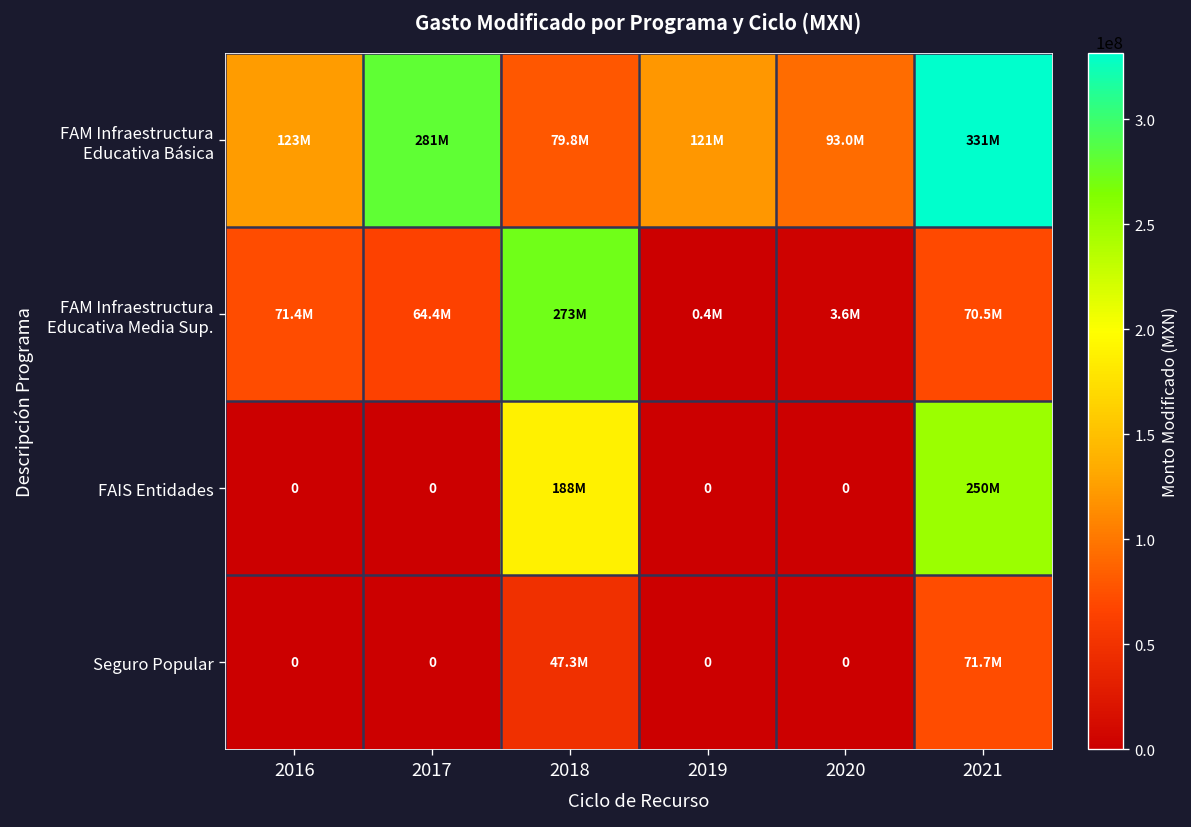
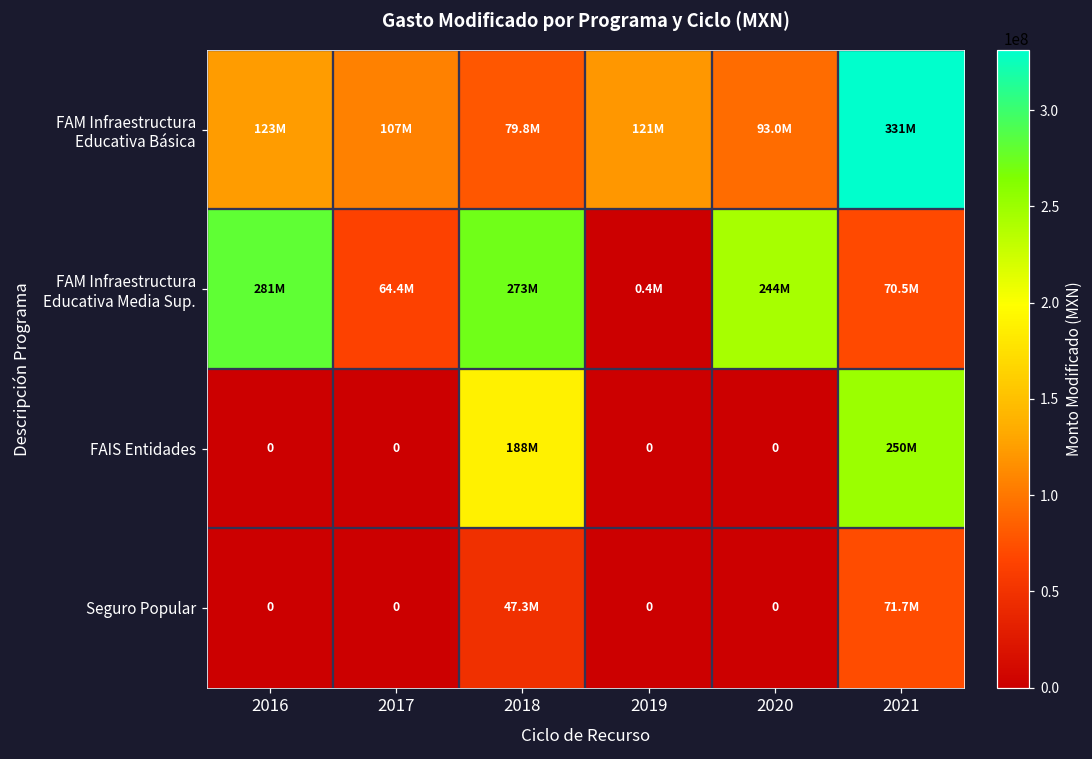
FAM Infraestructura Educativa Básica, 2017: 281M -> 107M
FAM Infraestructura Educativa Media Sup., 2016: 71.4M -> 281M
FAM Infraestructura Educativa Media Sup., 2020: 3.6M -> 244M
